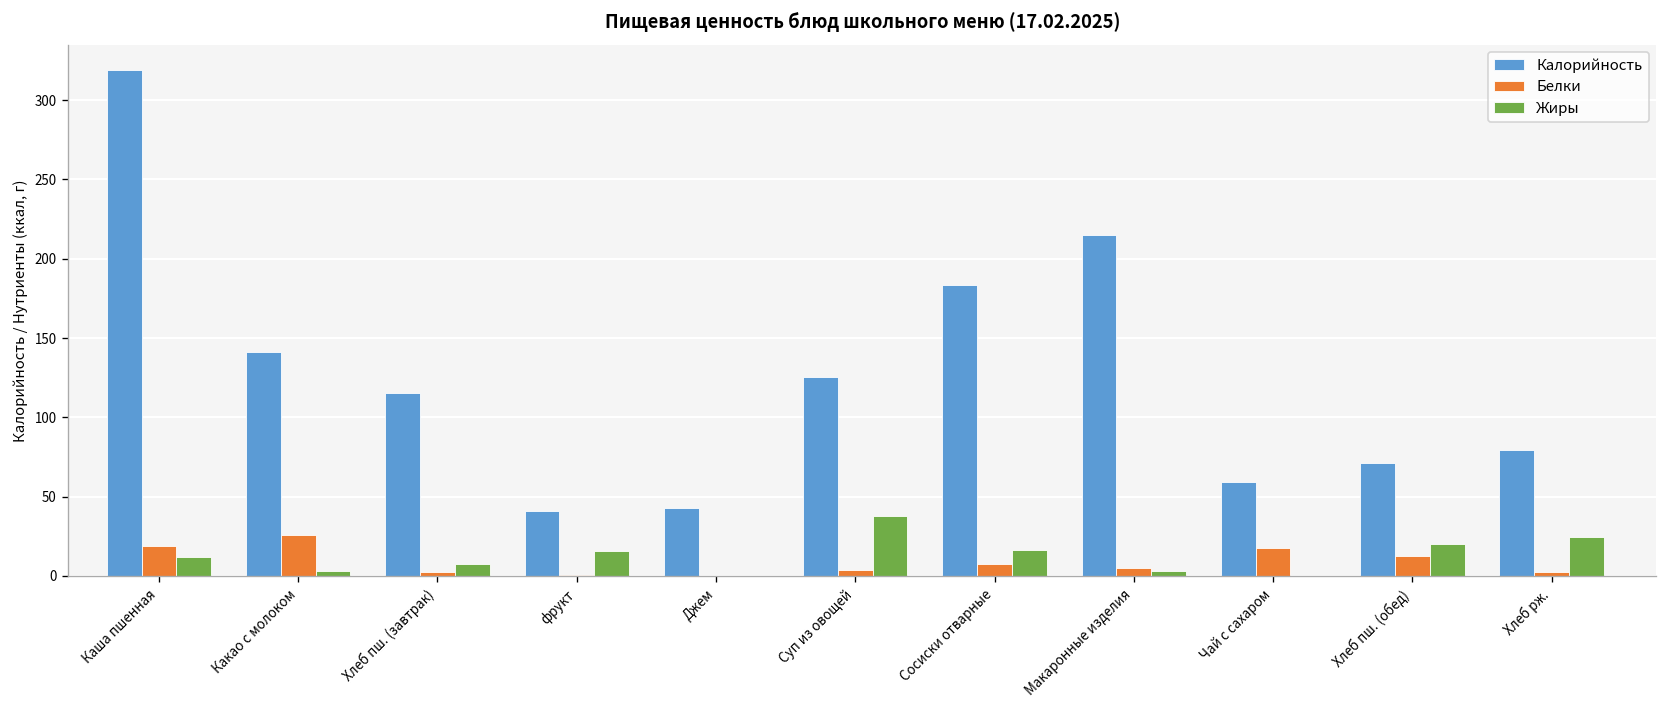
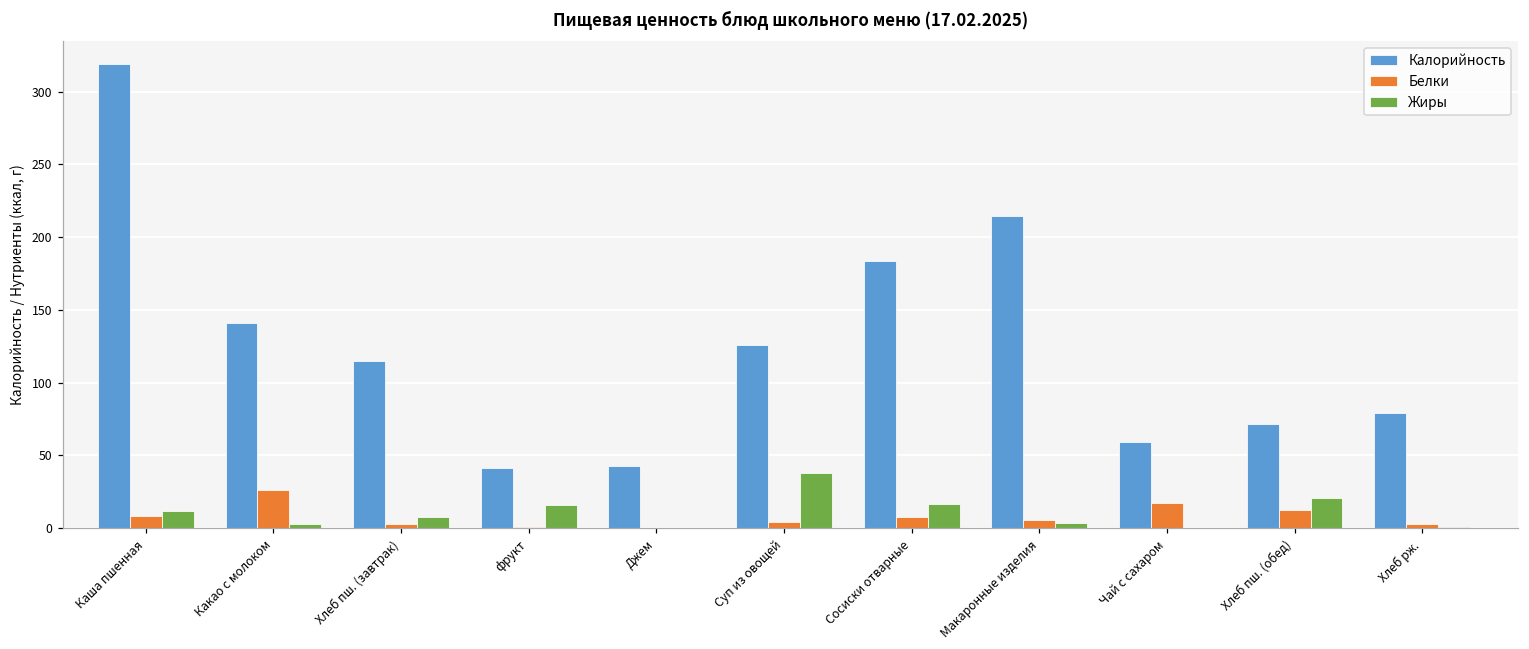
Белки, Каша пшенная: 19 -> 8
Жиры, Хлеб рж.: 25 -> 0
